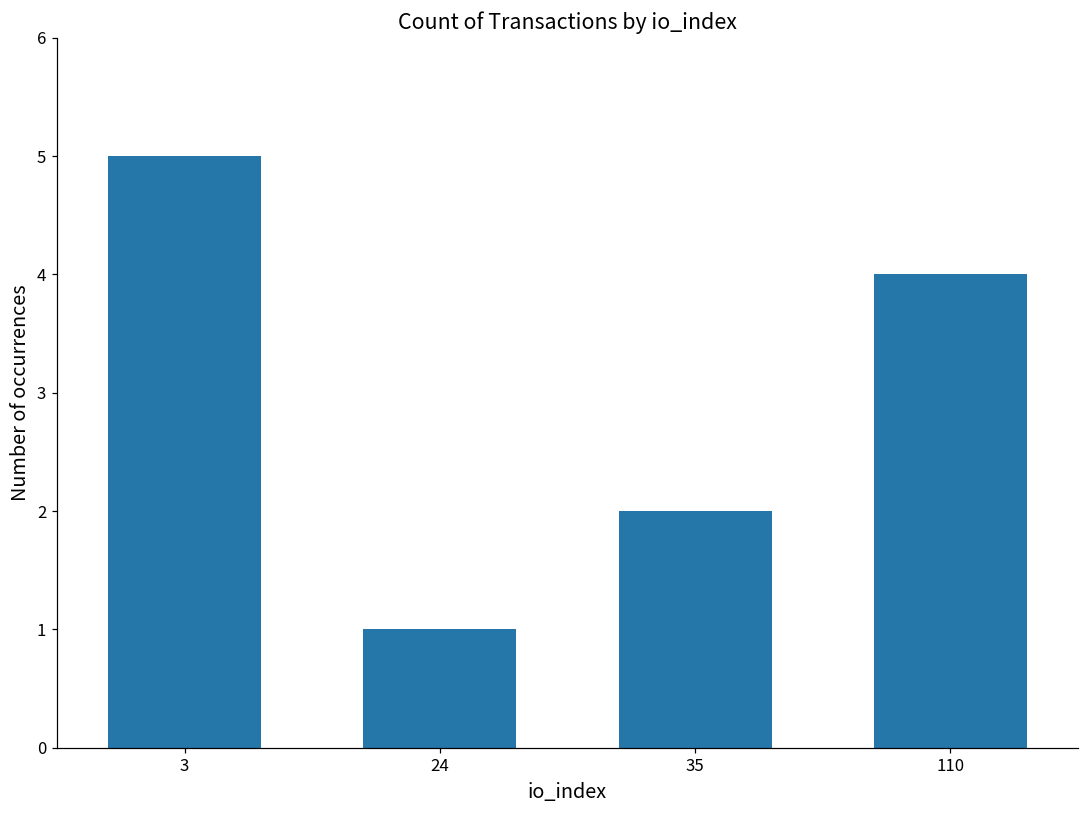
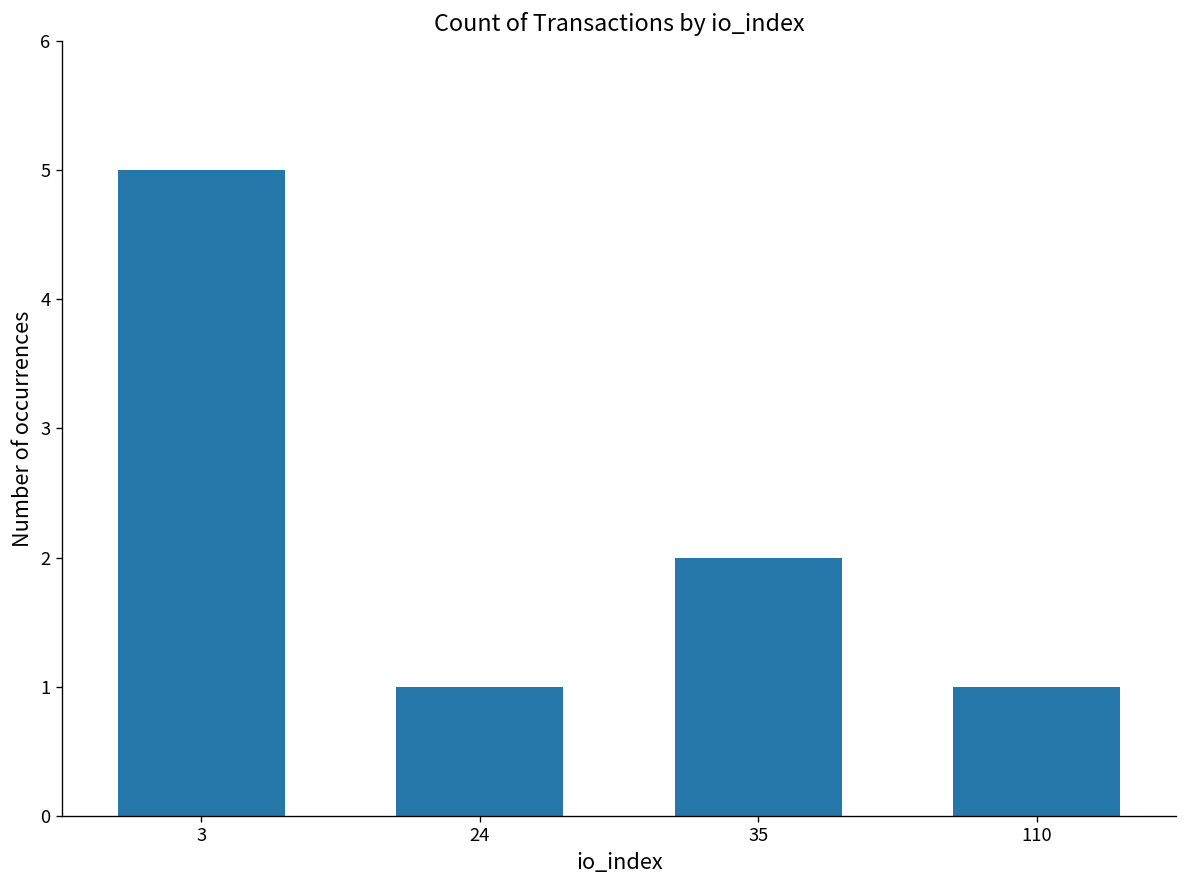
110: 4 -> 1
